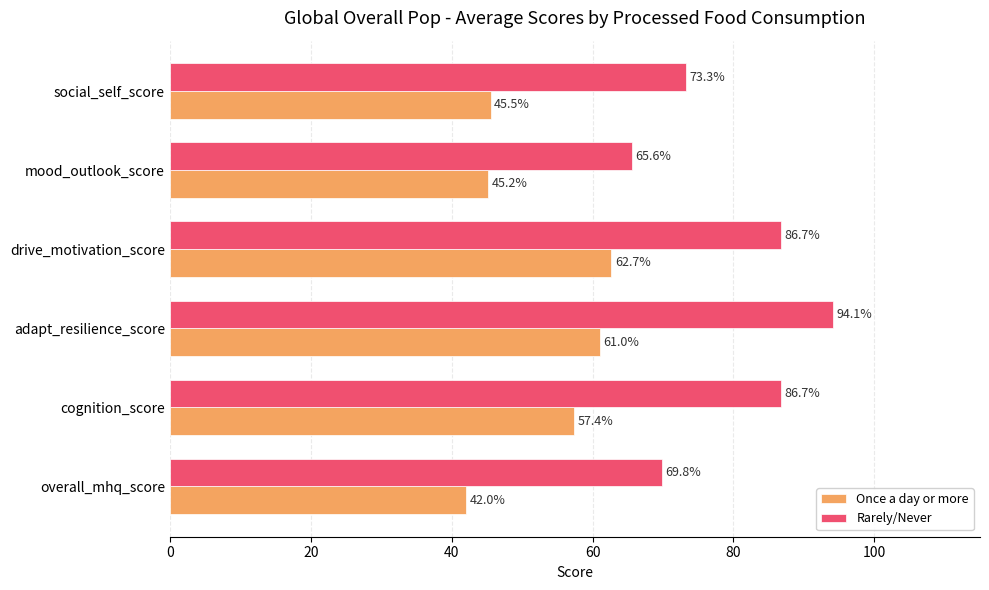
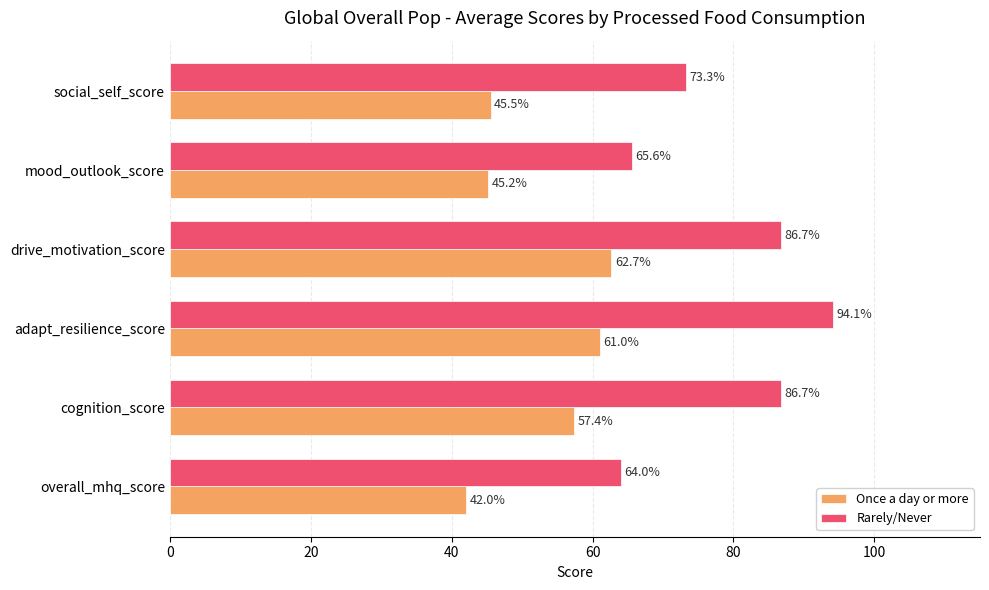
Rarely/Never, overall_mhq_score: 69.8% -> 64.0%
